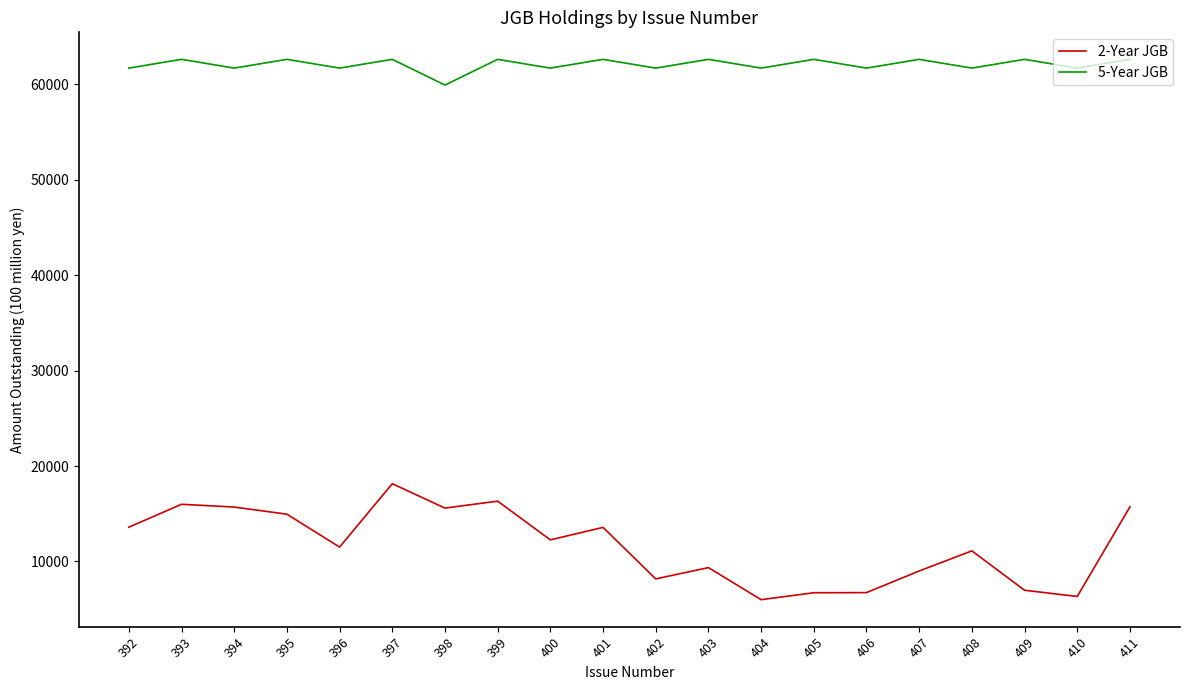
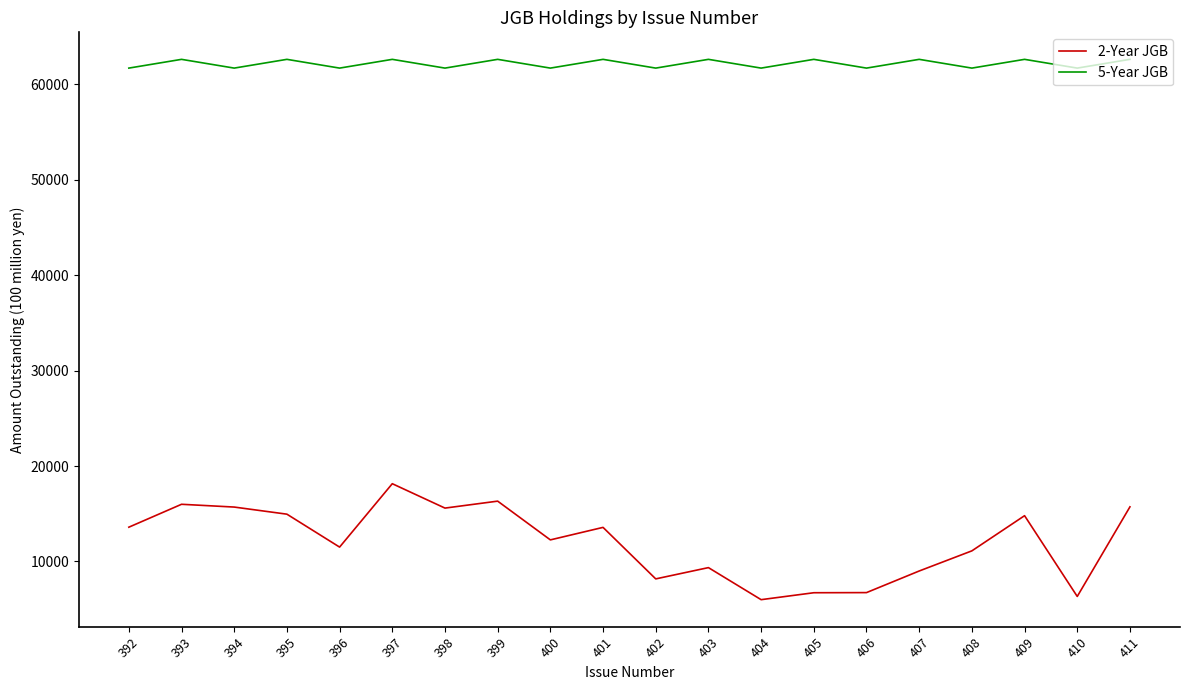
5-Year JGB, 398: 60000 -> 62000
2-Year JGB, 409: 7000 -> 15000
